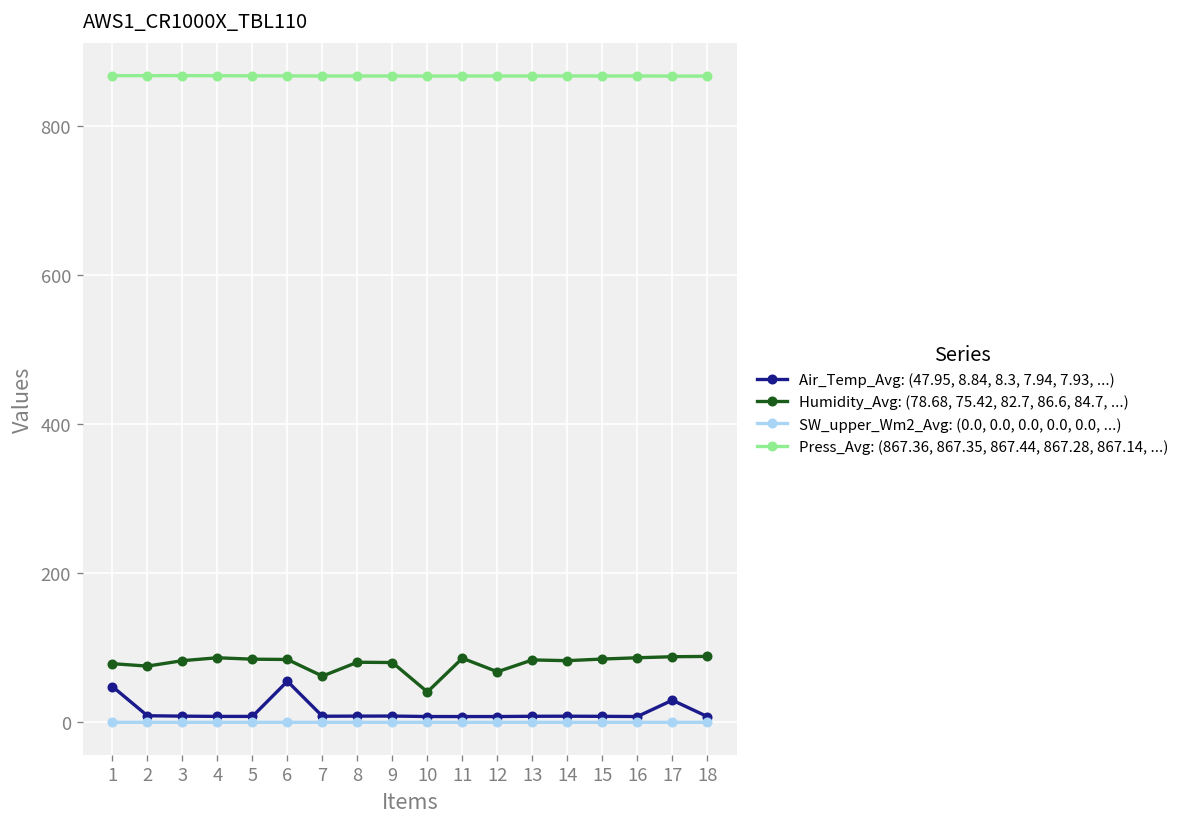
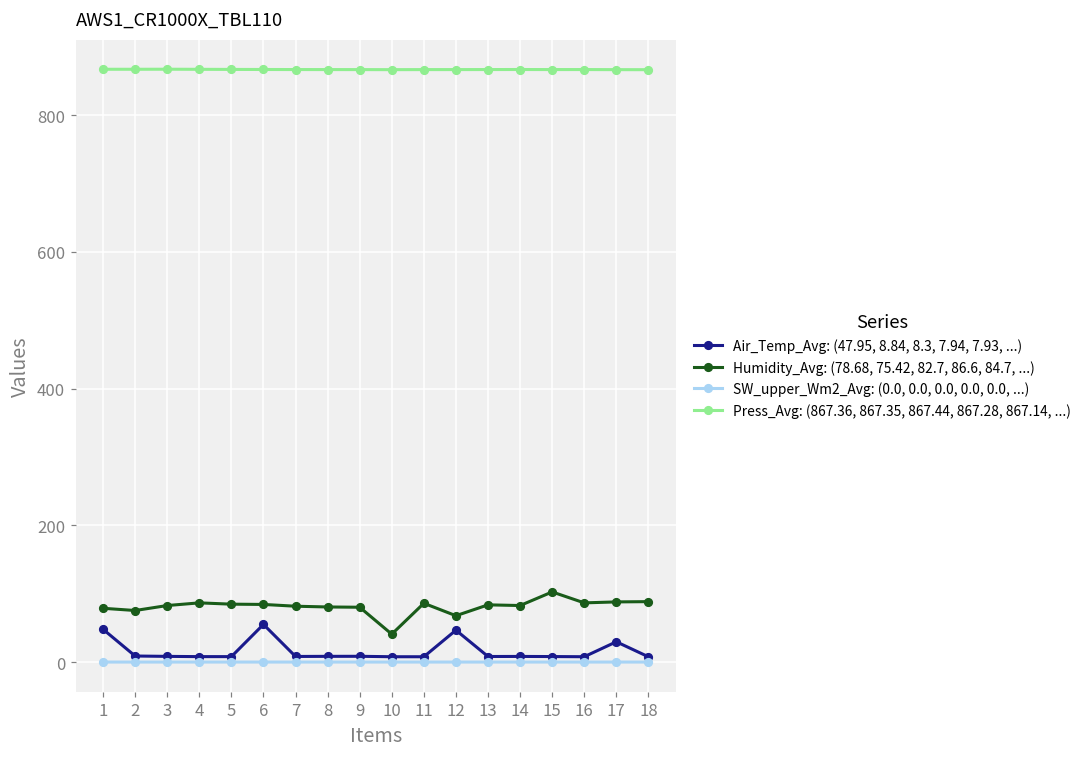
Humidity_Avg: (78.68, 75.42, 82.7, 86.6, 84.7, ...), 7: 60 -> 80
Air_Temp_Avg: (47.95, 8.84, 8.3, 7.94, 7.93, ...), 12: 10 -> 50
Humidity_Avg: (78.68, 75.42, 82.7, 86.6, 84.7, ...), 15: 80 -> 100
